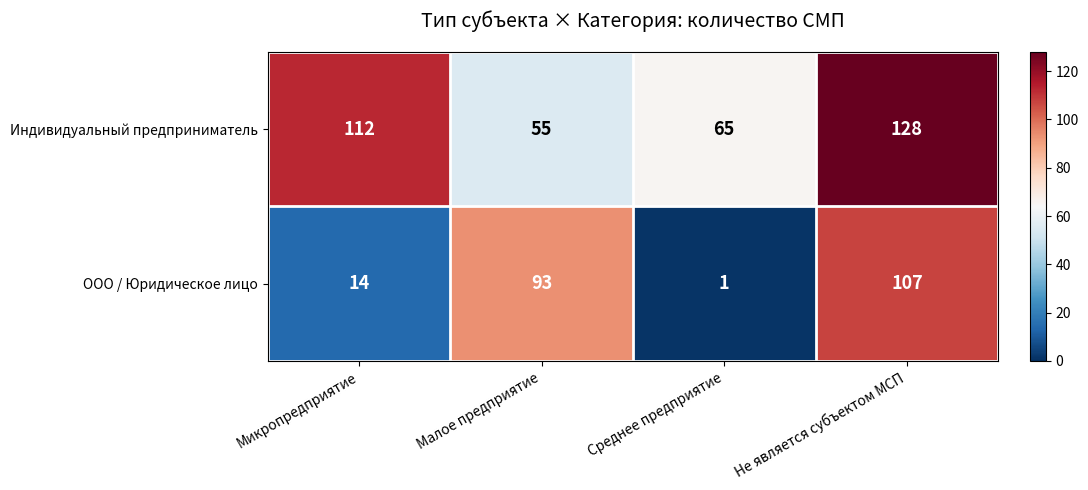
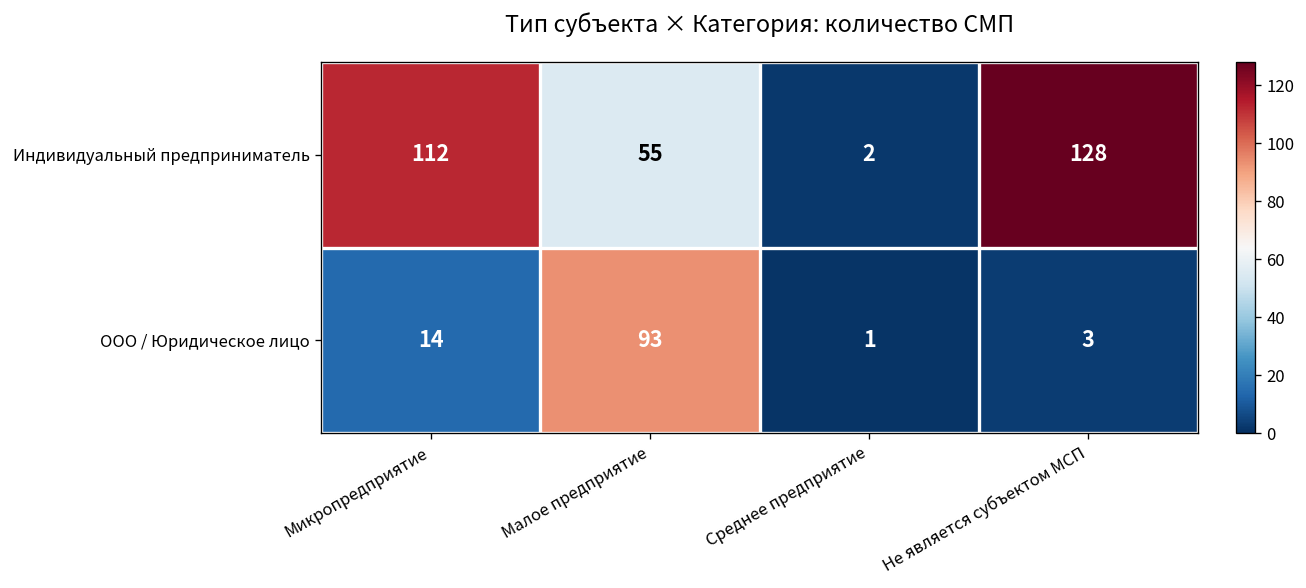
Индивидуальный предприниматель, Среднее предприятие: 65 -> 2
ООО / Юридическое лицо, Не является субъектом МСП: 107 -> 3
